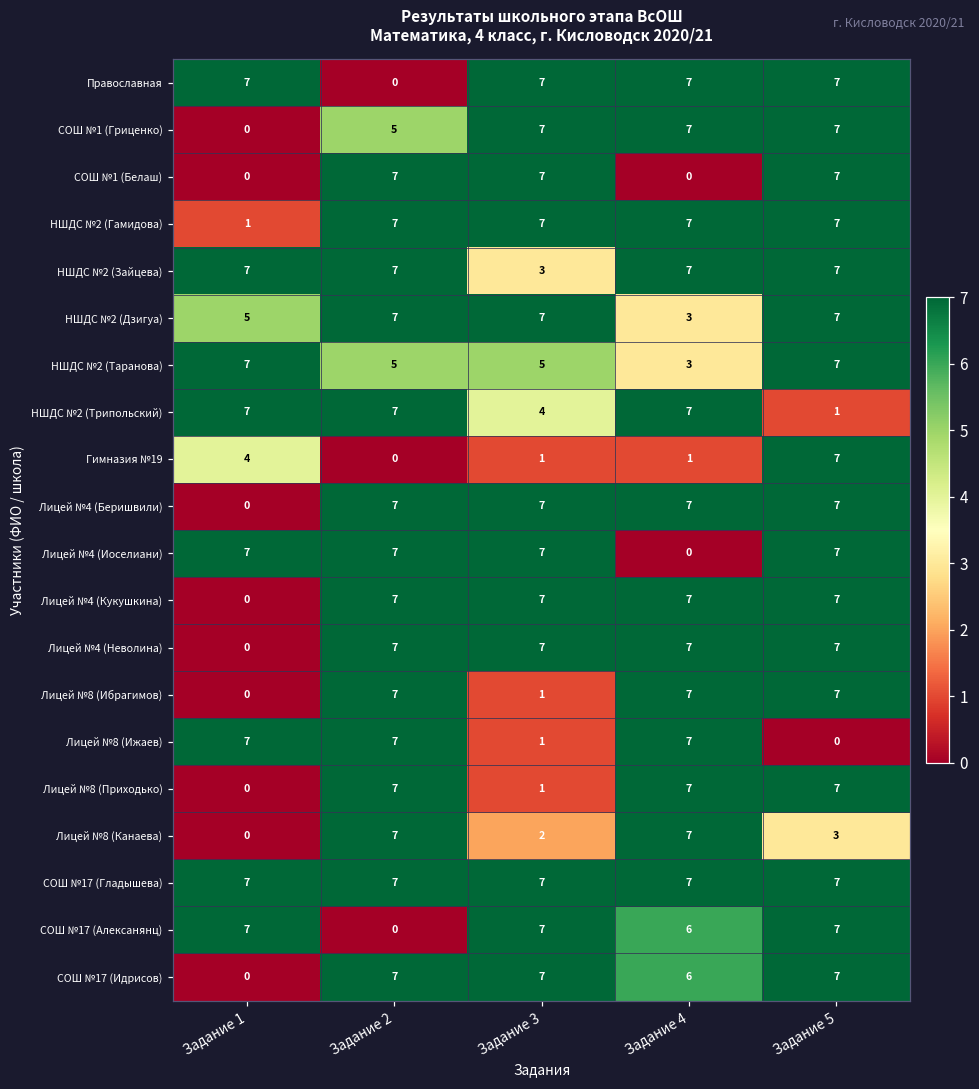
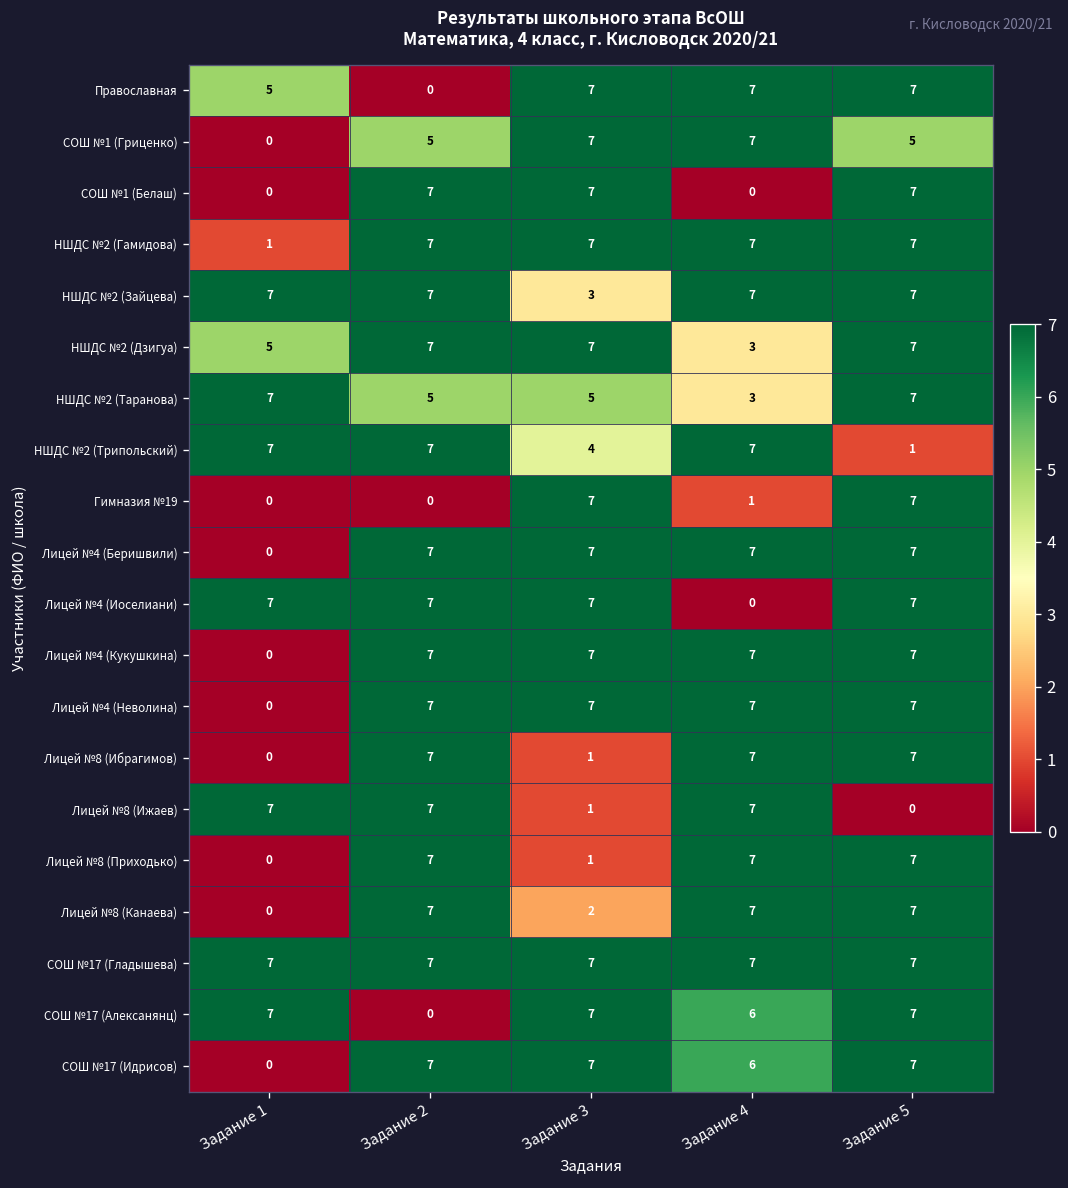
Православная, Задание 1: 7 -> 5
СОШ №1 (Гриценко), Задание 5: 7 -> 5
Гимназия №19, Задание 1: 4 -> 0
Гимназия №19, Задание 3: 1 -> 7
Лицей №8 (Канаева), Задание 5: 3 -> 7
